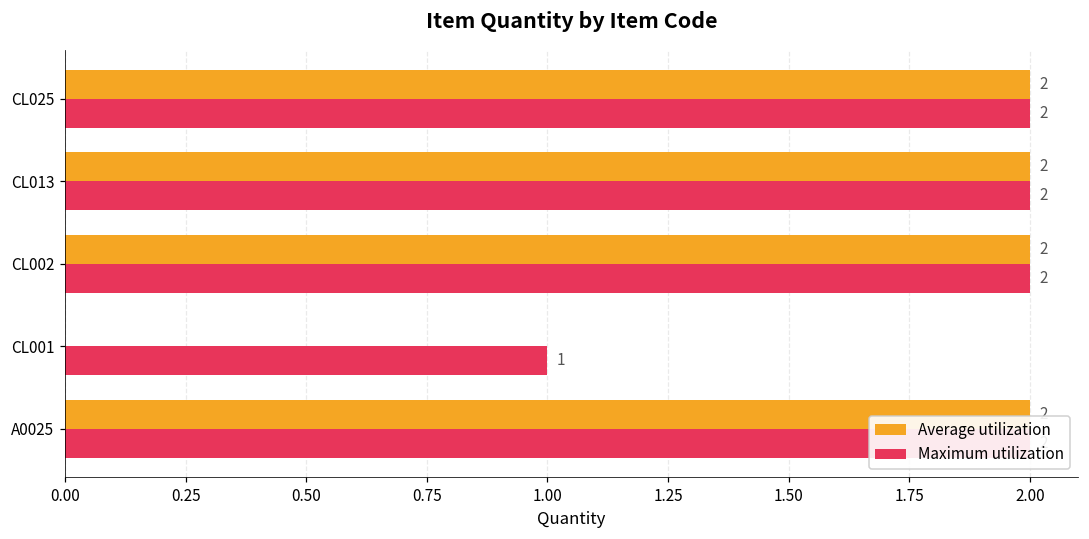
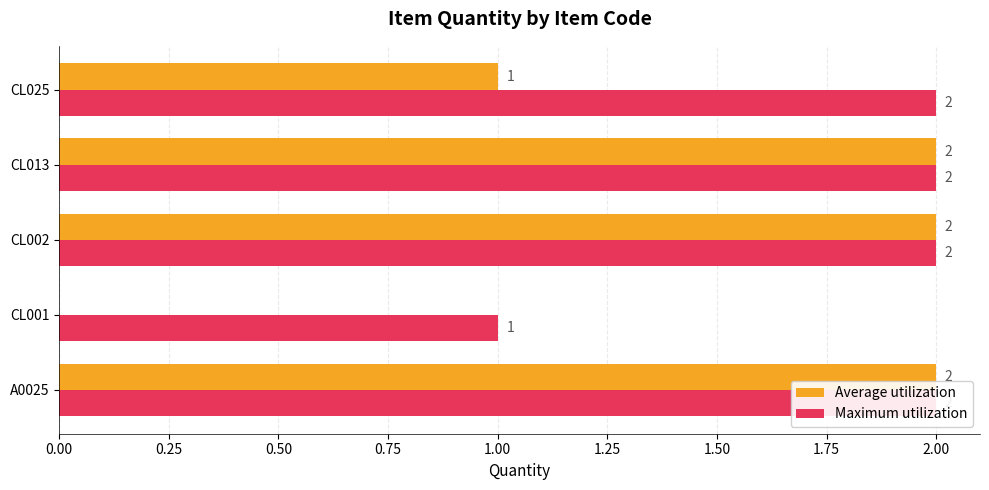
Average utilization, CL025: 2 -> 1
